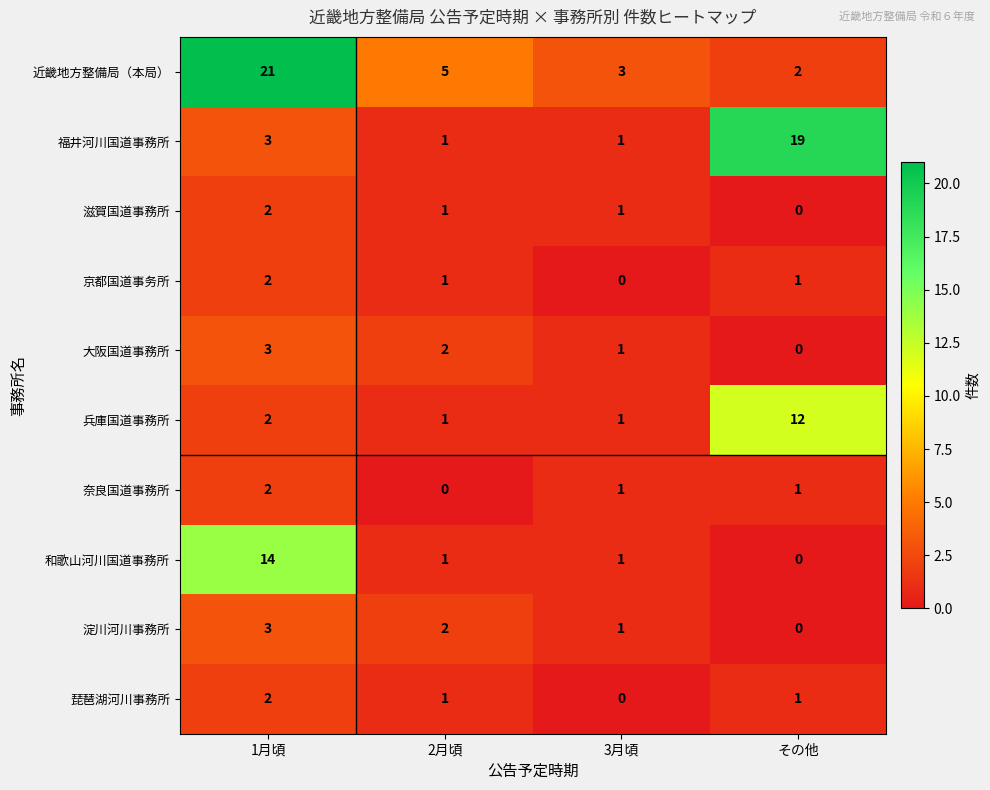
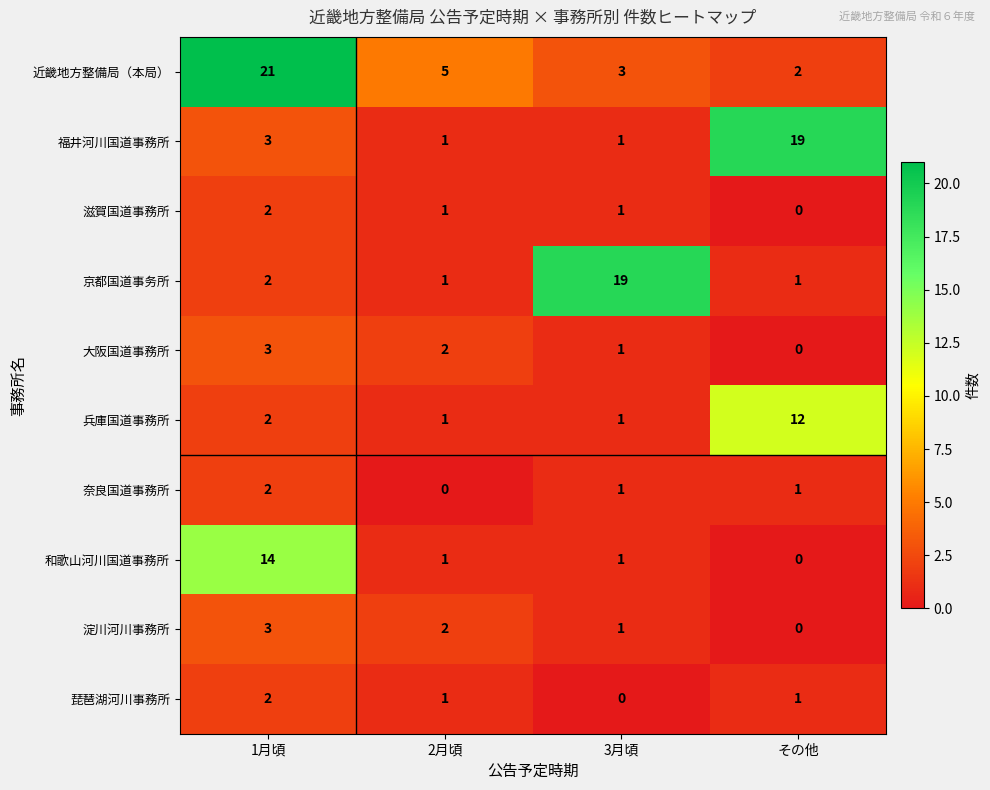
京都国道事务所, 3月頃: 0 -> 19
